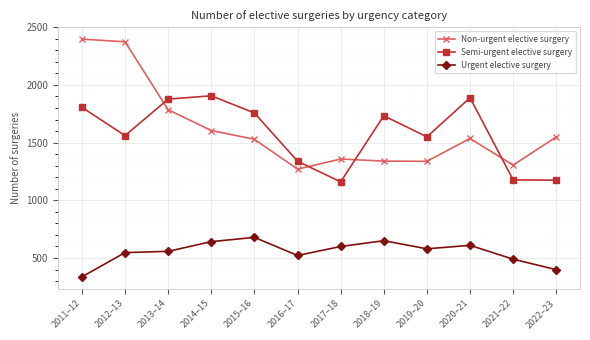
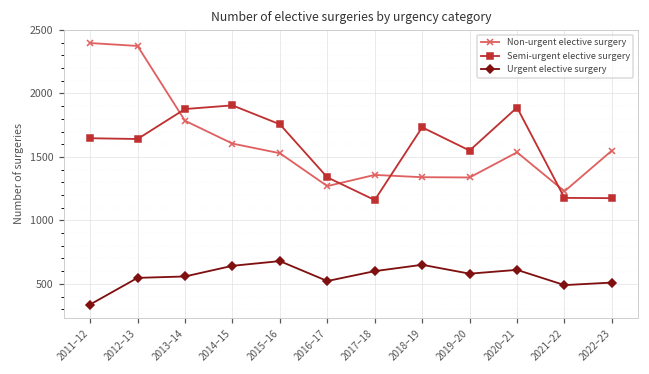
Semi-urgent elective surgery, 2011–12: 1810 -> 1650
Semi-urgent elective surgery, 2012–13: 1560 -> 1640
Non-urgent elective surgery, 2021–22: 1310 -> 1230
Urgent elective surgery, 2022–23: 400 -> 510
